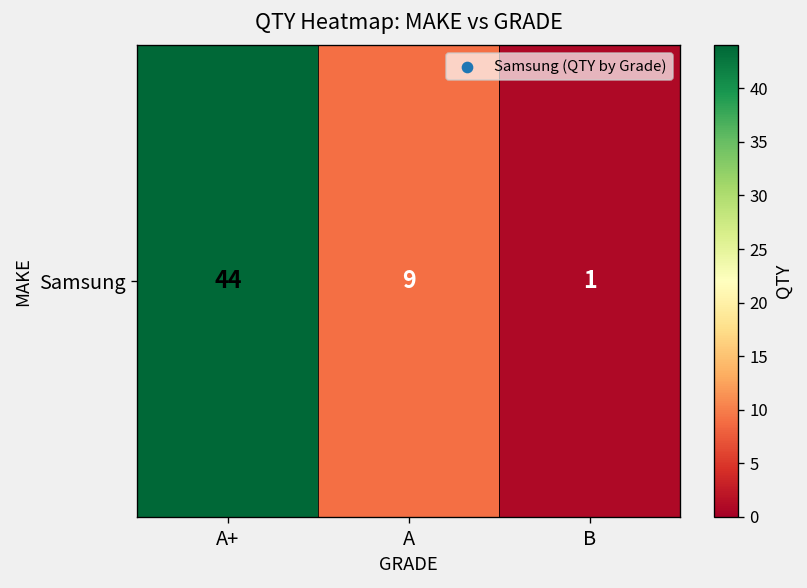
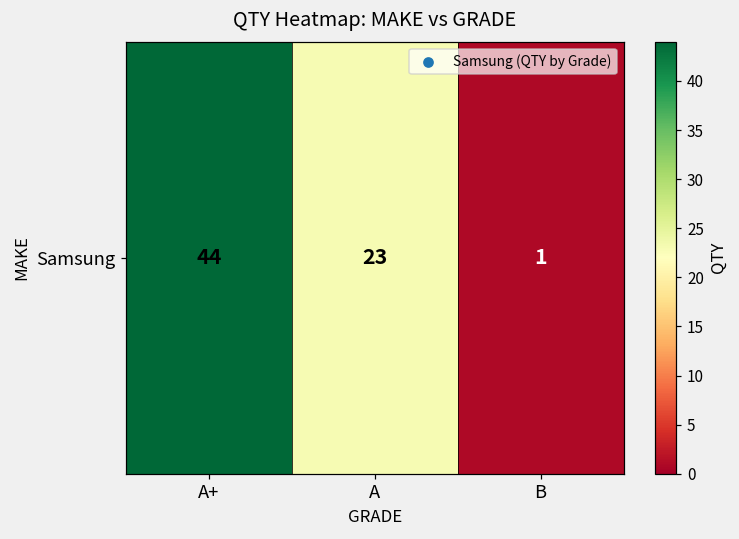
Samsung, A: 9 -> 23
